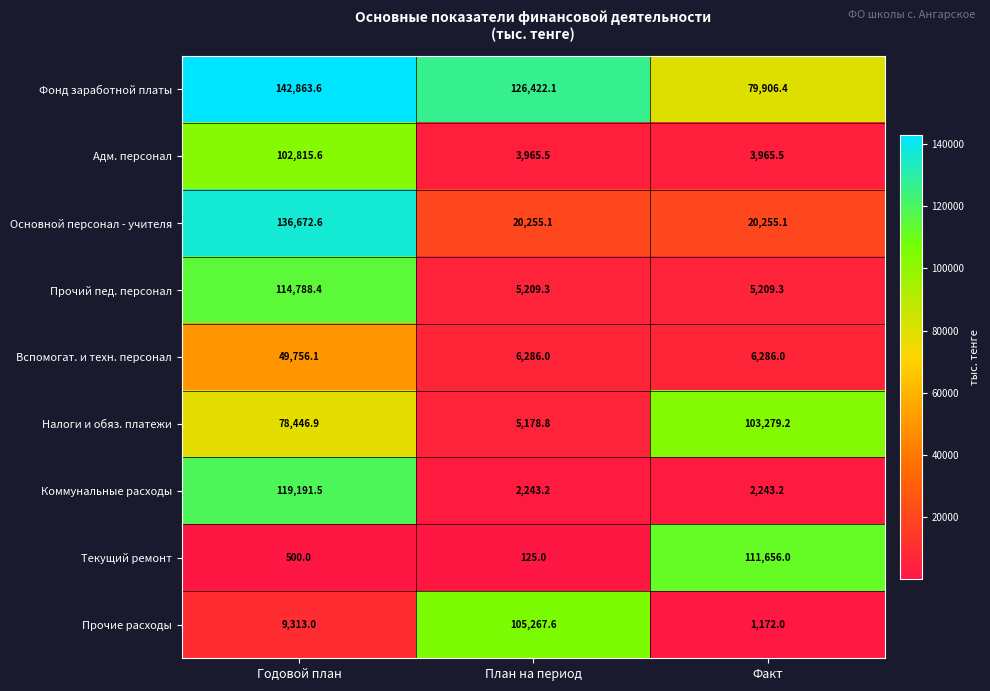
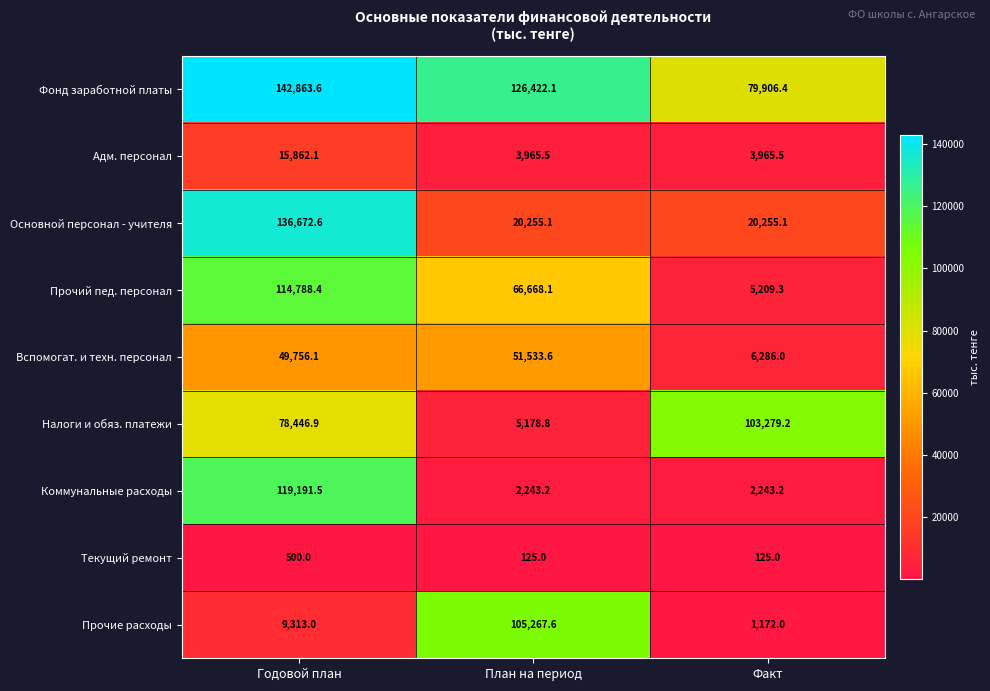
Адм. персонал, Годовой план: 102,815.6 -> 15,862.1
Прочий пед. персонал, План на период: 5,209.3 -> 66,668.1
Вспомогат. и техн. персонал, План на период: 6,286.0 -> 51,533.6
Текущий ремонт, Факт: 111,656.0 -> 125.0
